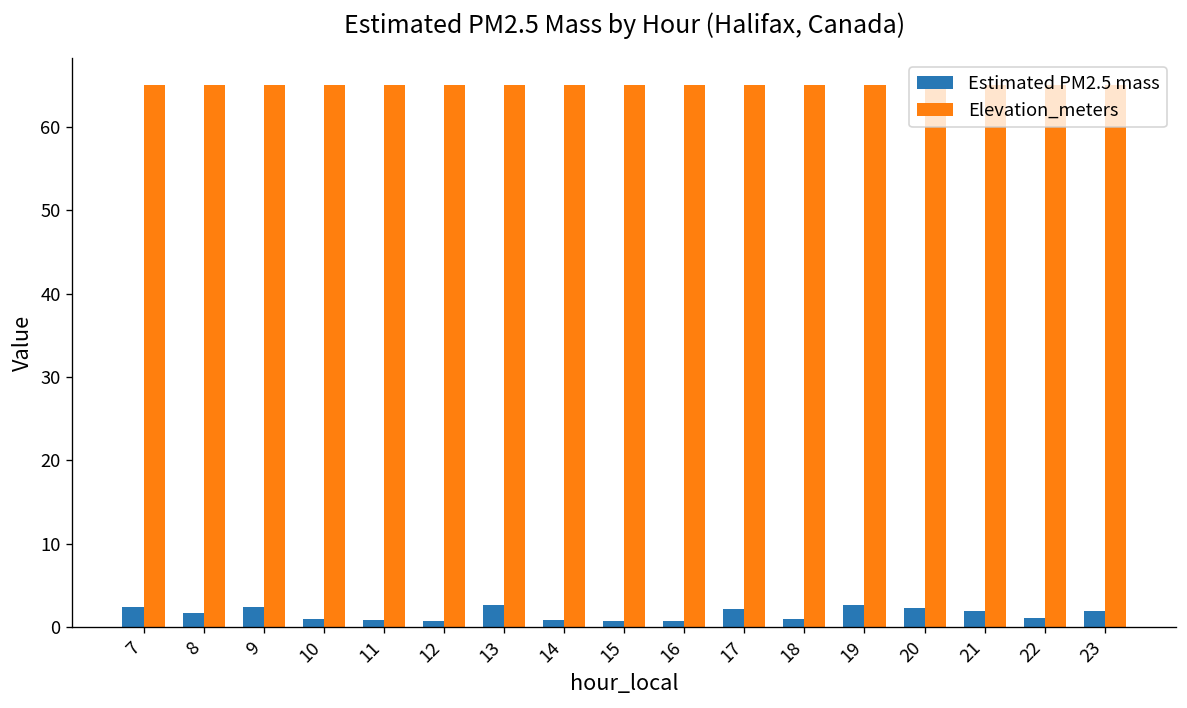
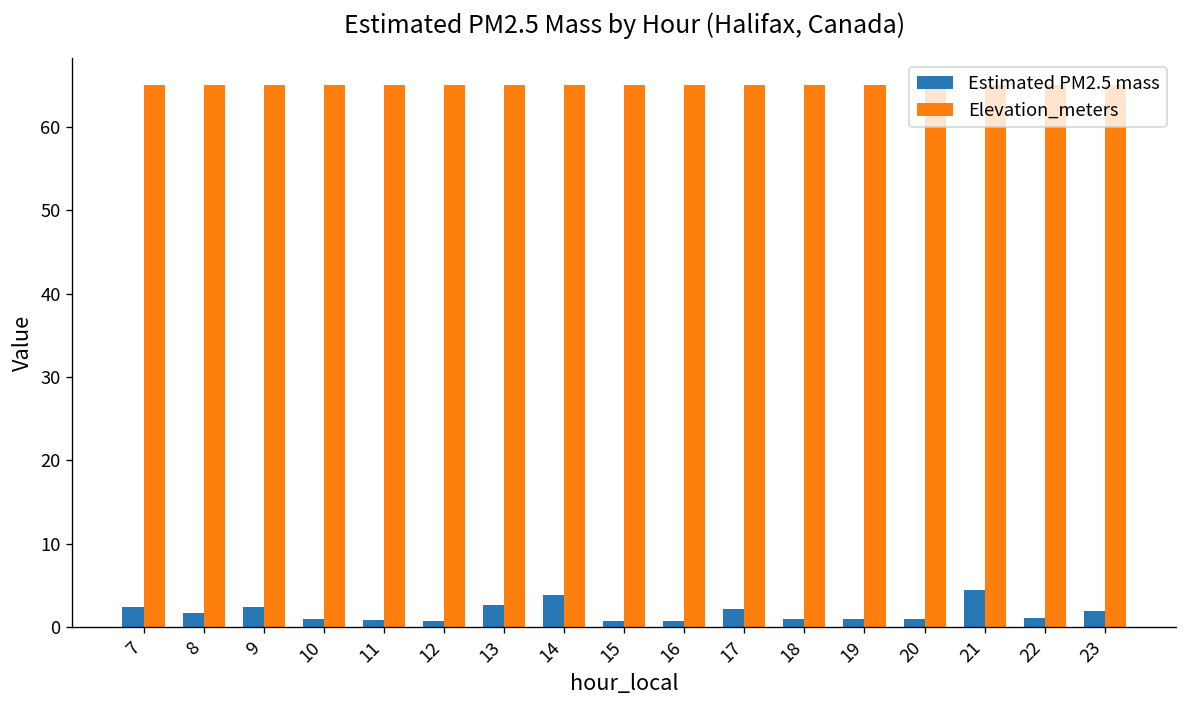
Estimated PM2.5 mass, 14: 1 -> 4
Estimated PM2.5 mass, 19: 3 -> 1
Estimated PM2.5 mass, 20: 2 -> 1
Estimated PM2.5 mass, 21: 2 -> 4
